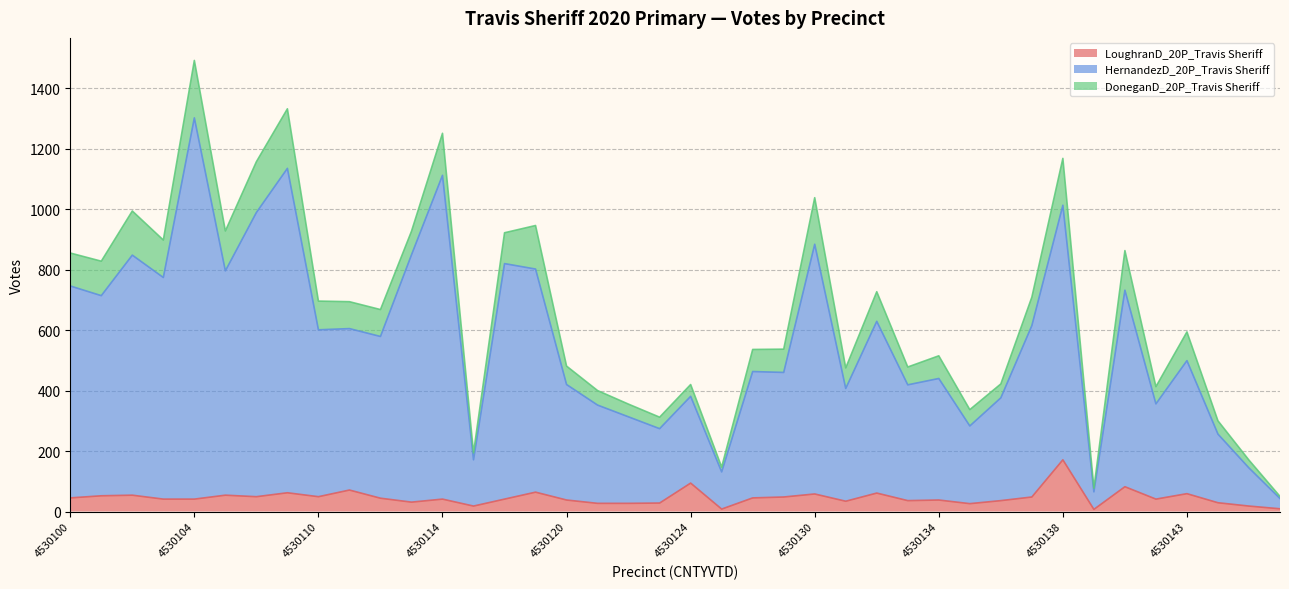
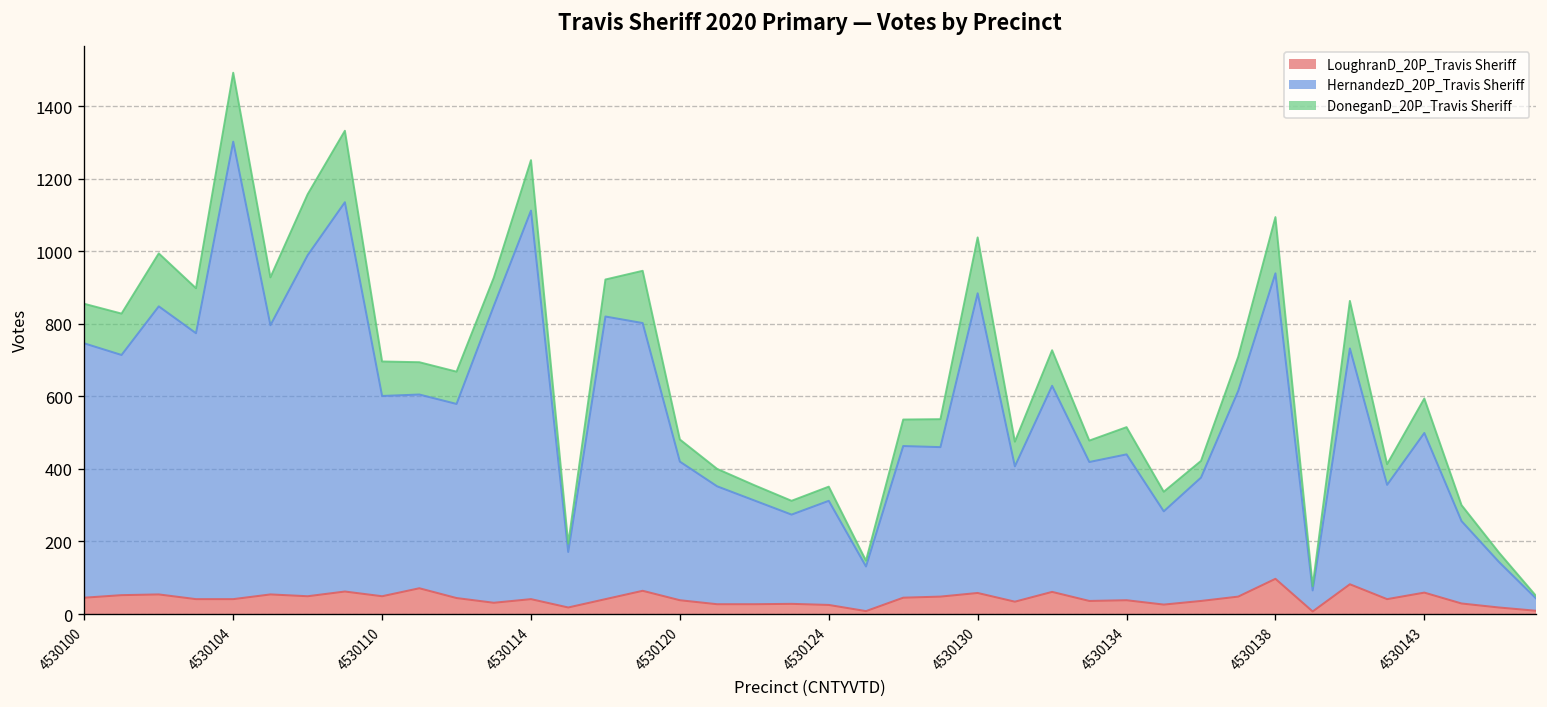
LoughranD_20P_Travis Sheriff, 4530124: 90 -> 30
LoughranD_20P_Travis Sheriff, 4530138: 170 -> 100
